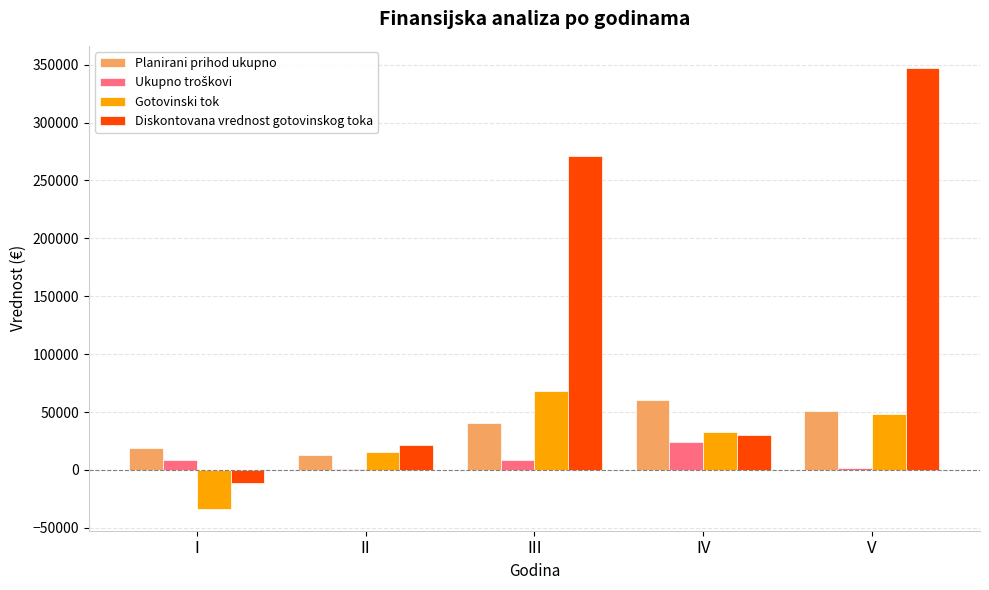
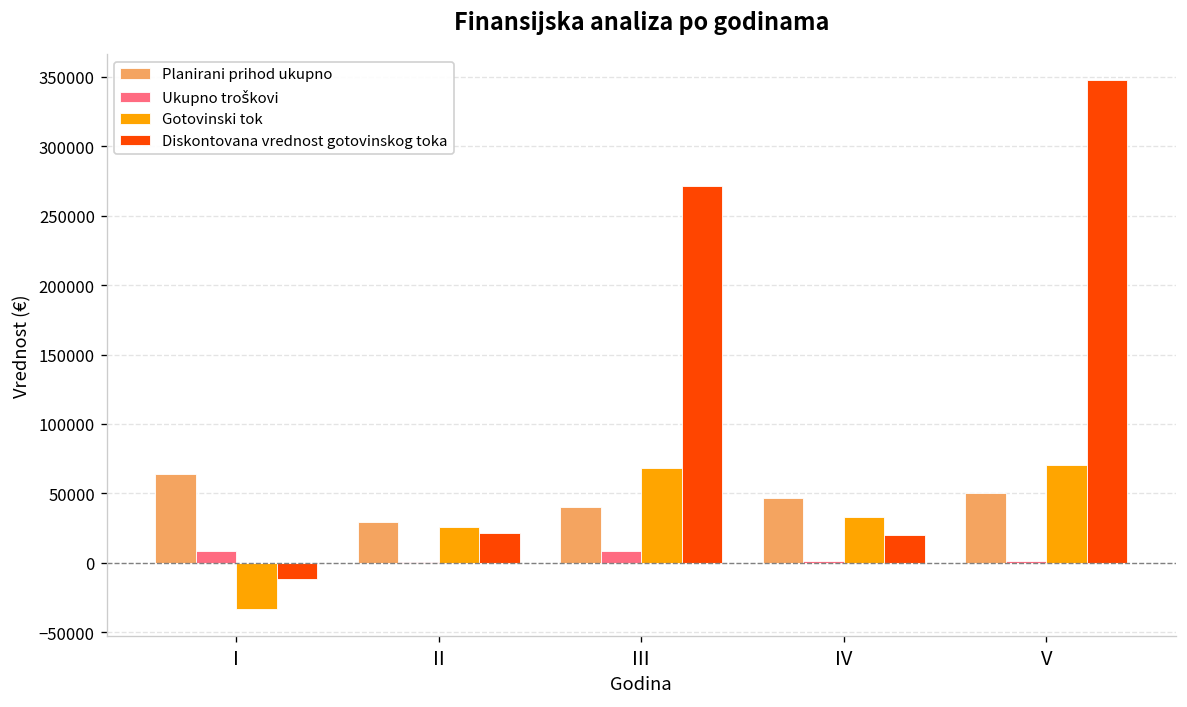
Planirani prihod ukupno, I: 19000 -> 64000
Planirani prihod ukupno, II: 13000 -> 29000
Gotovinski tok, II: 16000 -> 26000
Planirani prihod ukupno, IV: 60000 -> 47000
Ukupno troškovi, IV: 24000 -> 1000
Diskontovana vrednost gotovinskog toka, IV: 30000 -> 20000
Gotovinski tok, V: 49000 -> 71000
